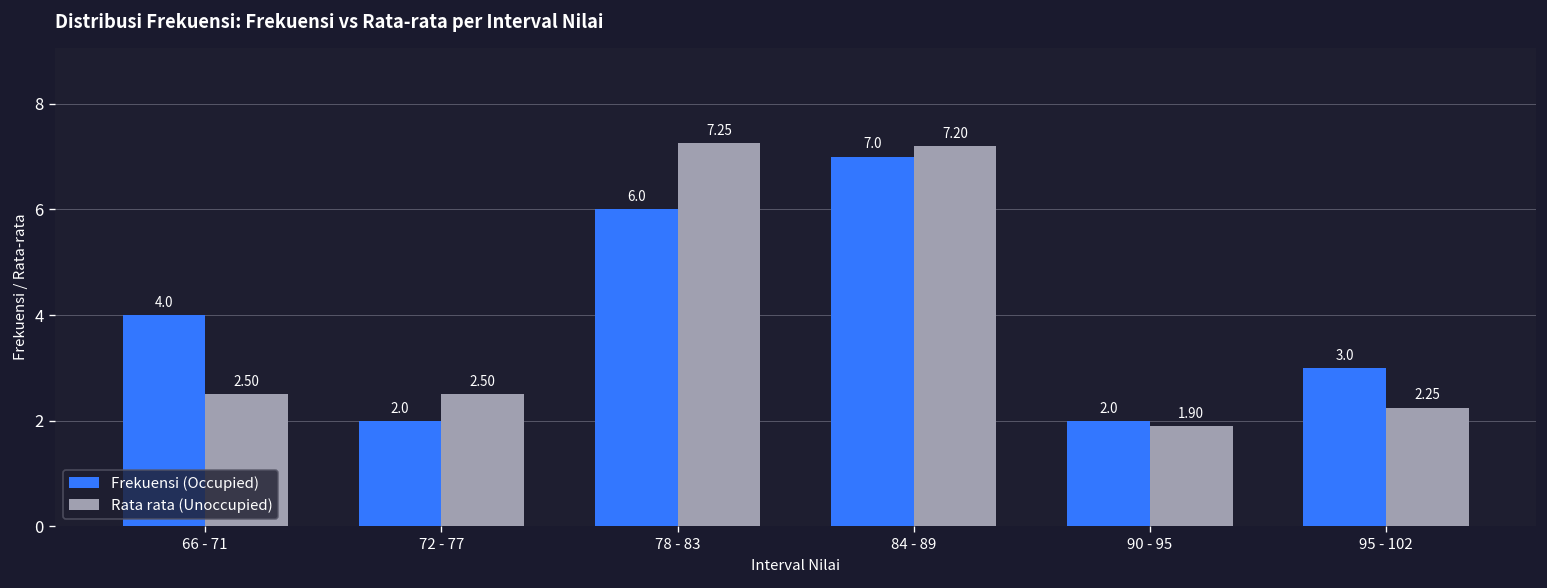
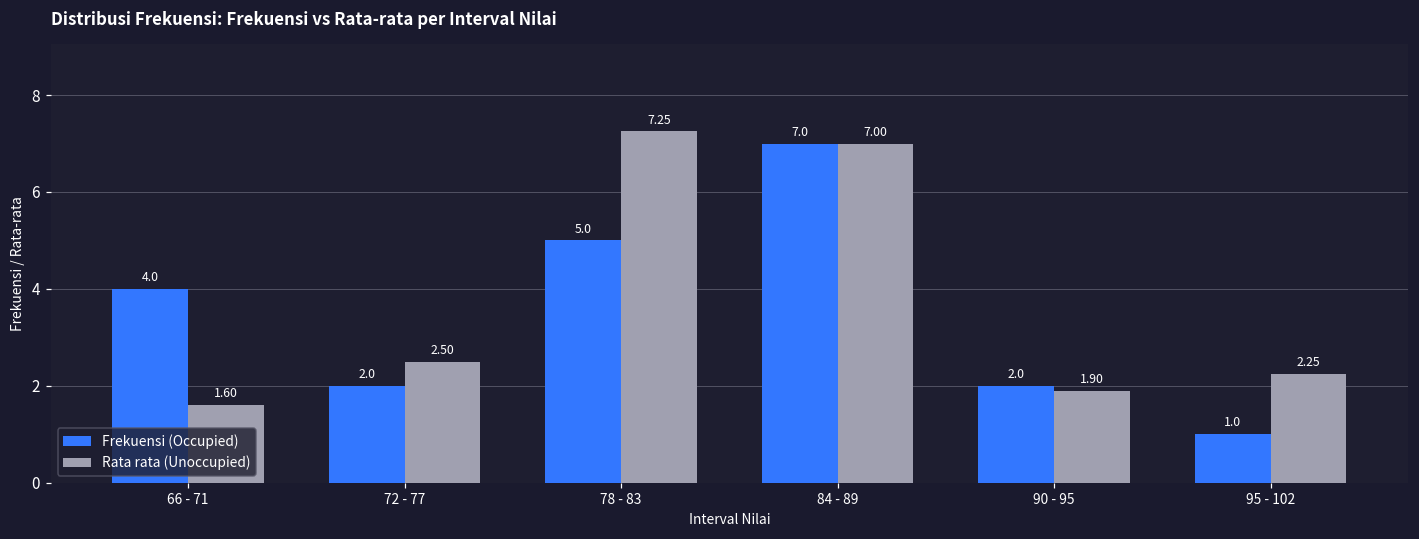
Rata rata (Unoccupied), 66 - 71: 2.50 -> 1.60
Frekuensi (Occupied), 78 - 83: 6.0 -> 5.0
Rata rata (Unoccupied), 84 - 89: 7.20 -> 7.00
Frekuensi (Occupied), 95 - 102: 3.0 -> 1.0
